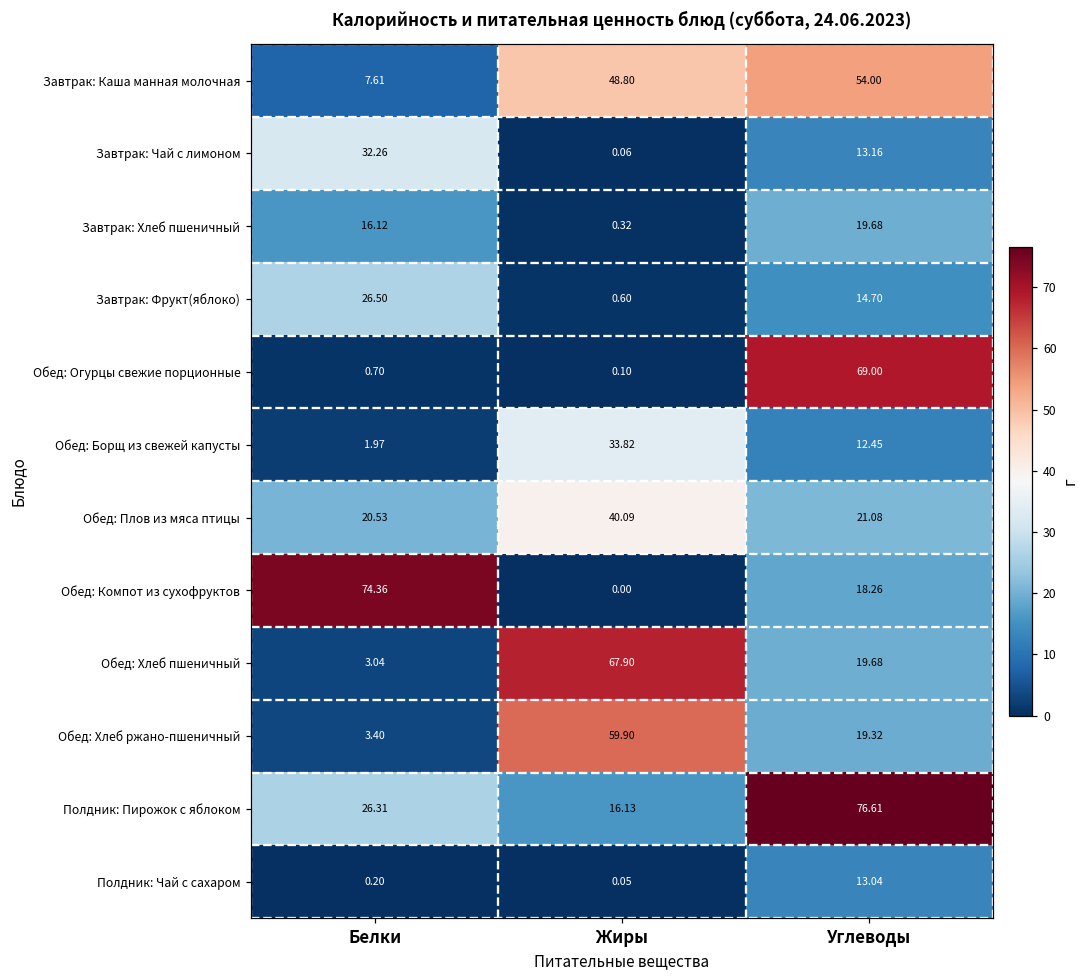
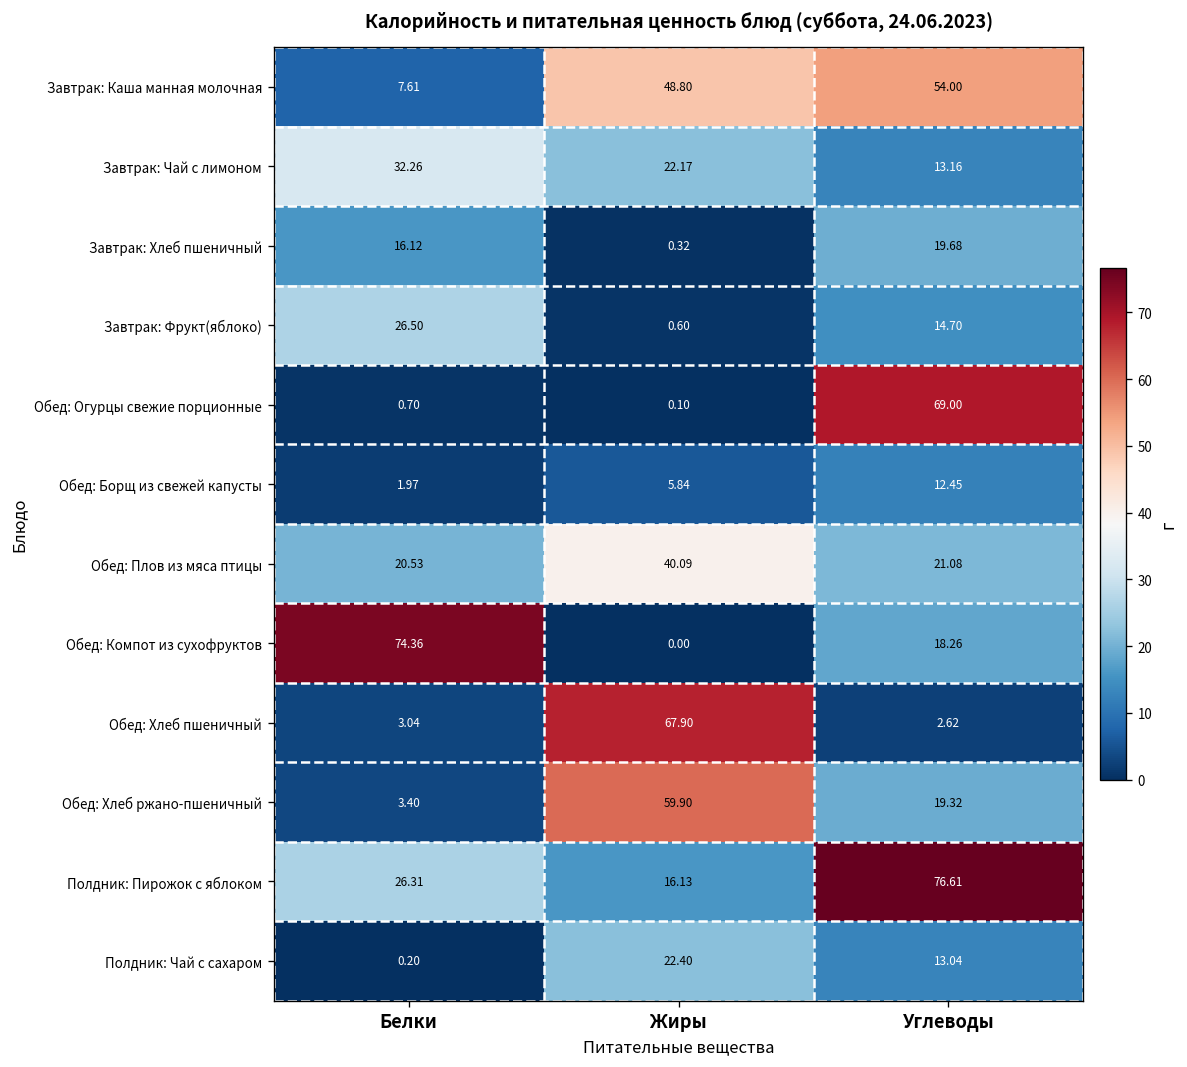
Завтрак: Чай с лимоном, Жиры: 0.06 -> 22.17
Обед: Борщ из свежей капусты, Жиры: 33.82 -> 5.84
Обед: Хлеб пшеничный, Углеводы: 19.68 -> 2.62
Полдник: Чай с сахаром, Жиры: 0.05 -> 22.40
